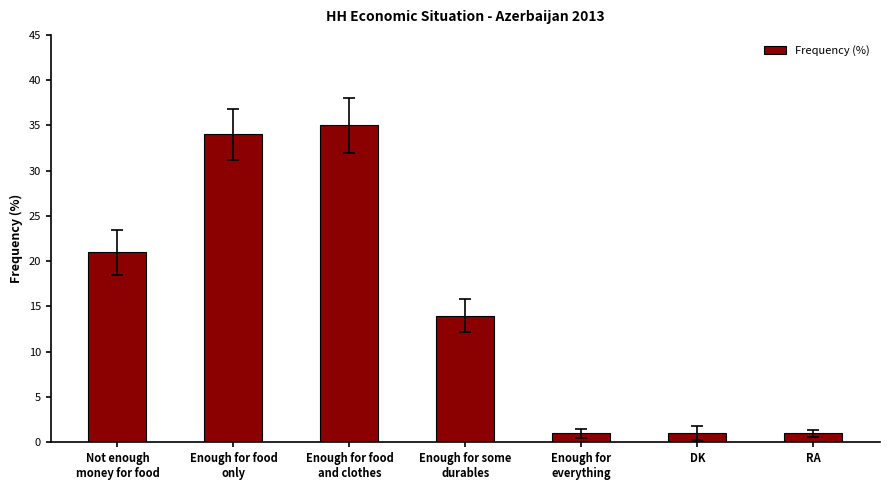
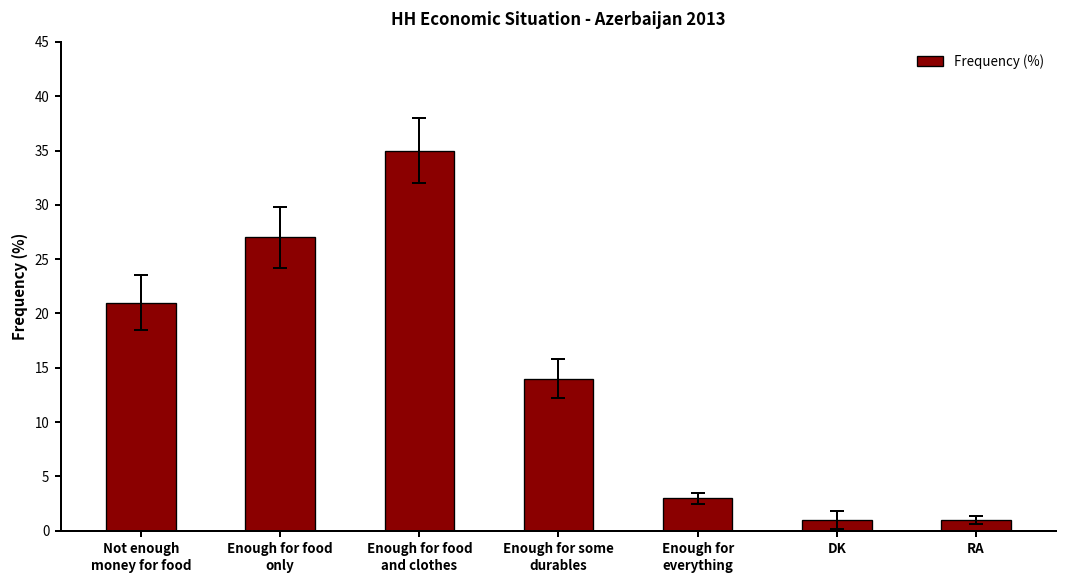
Frequency (%), Enough for food only: 34 -> 27
Frequency (%), Enough for everything: 1 -> 3
